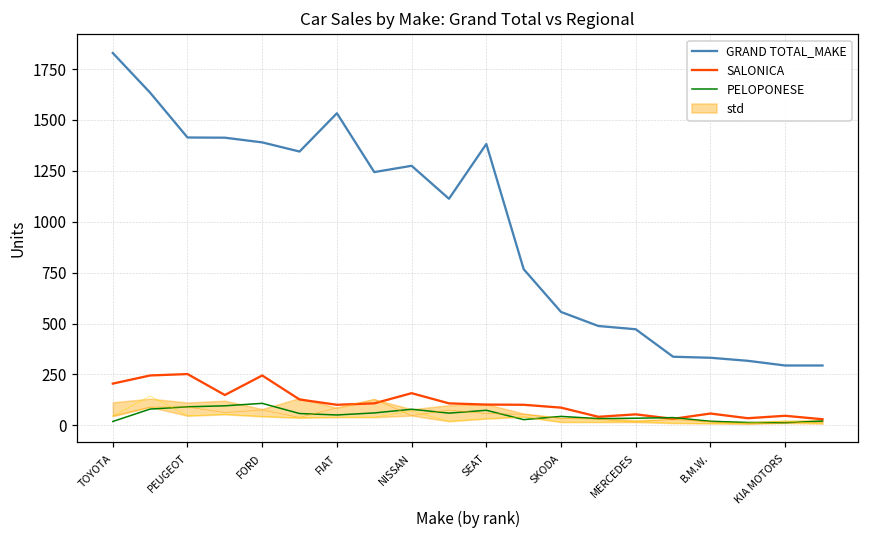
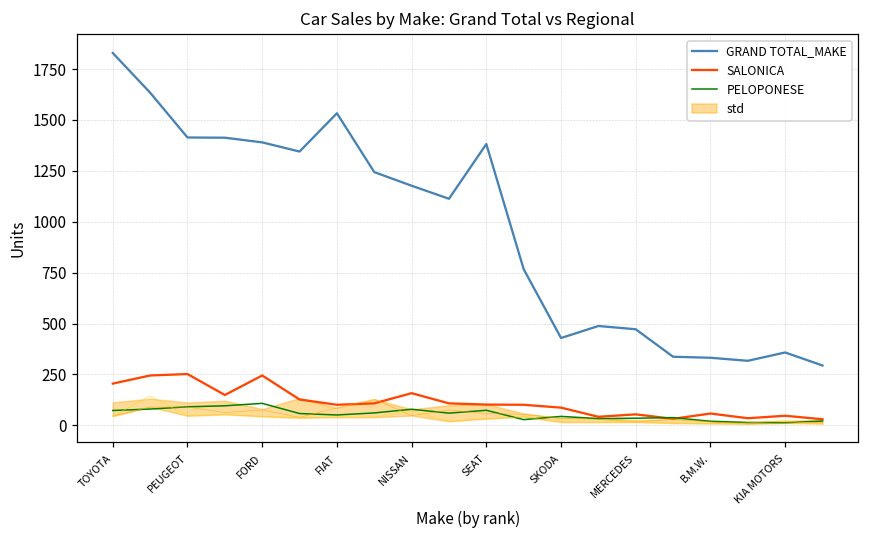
PELOPONESE, TOYOTA: 20 -> 70
GRAND TOTAL_MAKE, NISSAN: 1280 -> 1180
GRAND TOTAL_MAKE, SKODA: 560 -> 430
GRAND TOTAL_MAKE, KIA MOTORS: 290 -> 360
